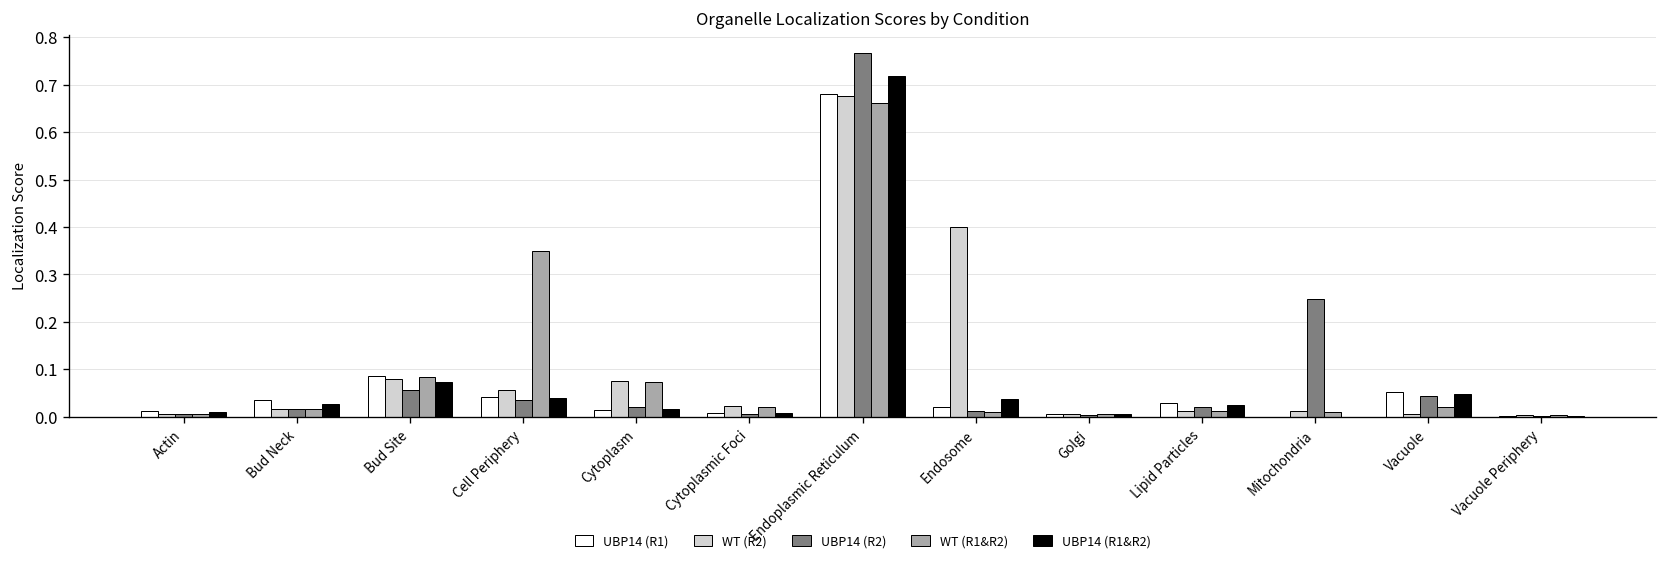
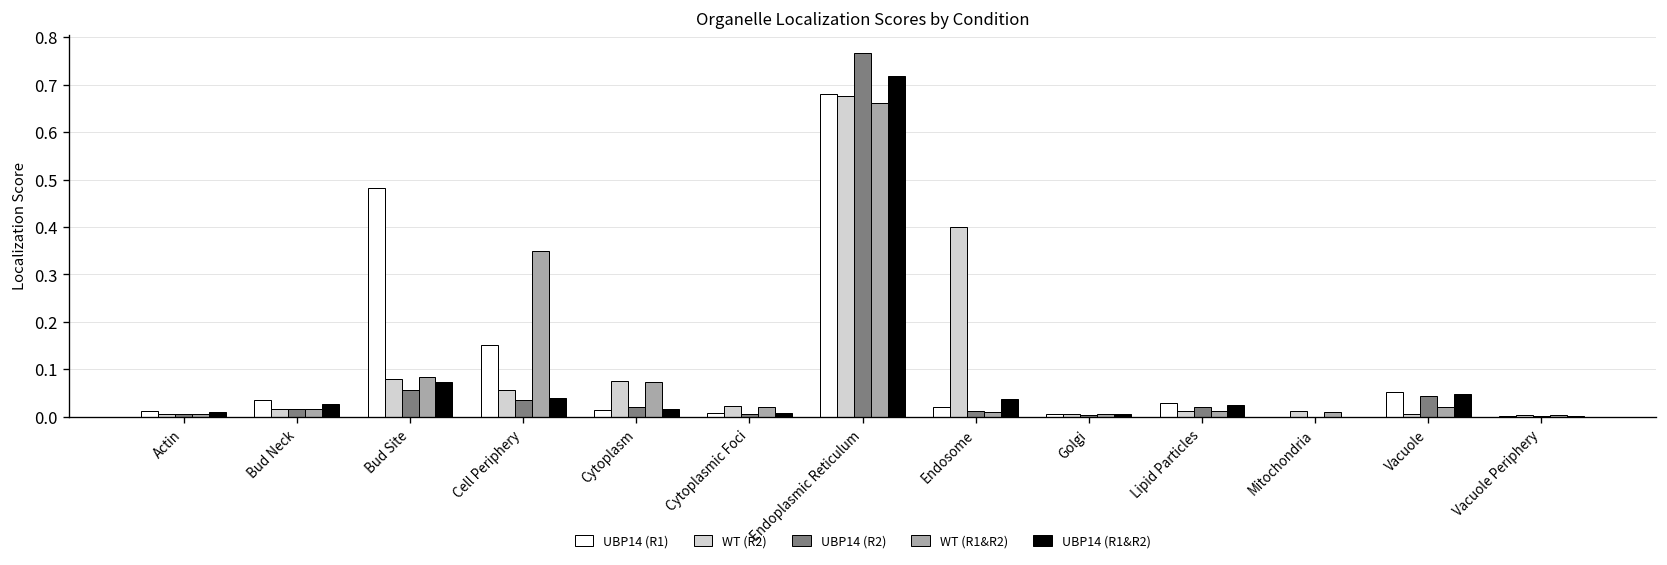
UBP14 (R1), Bud Site: 0.09 -> 0.48
UBP14 (R1), Cell Periphery: 0.04 -> 0.15
UBP14 (R2), Mitochondria: 0.25 -> 0.00
